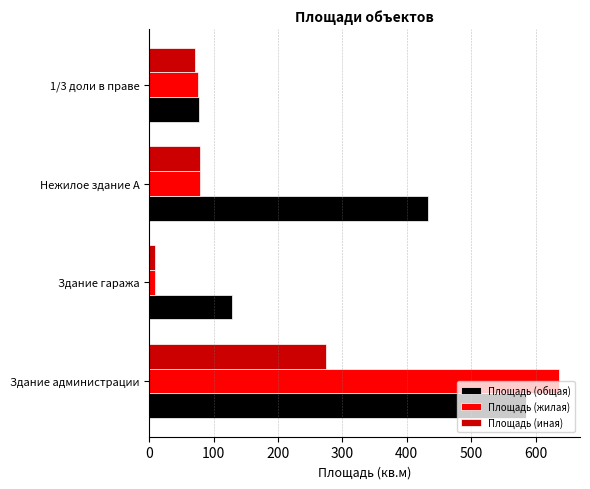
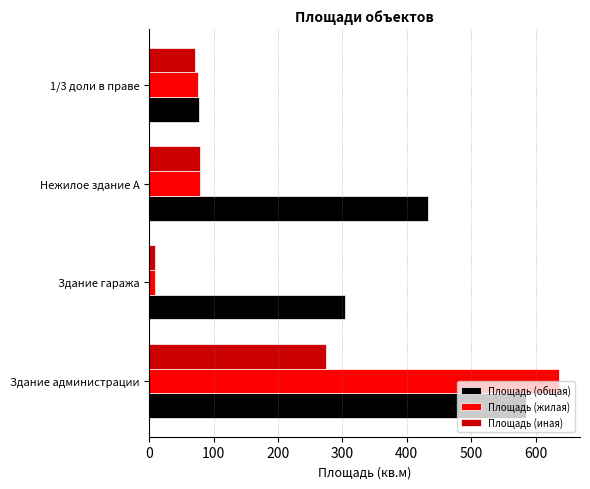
Площадь (общая), Здание гаража: 130 -> 300
